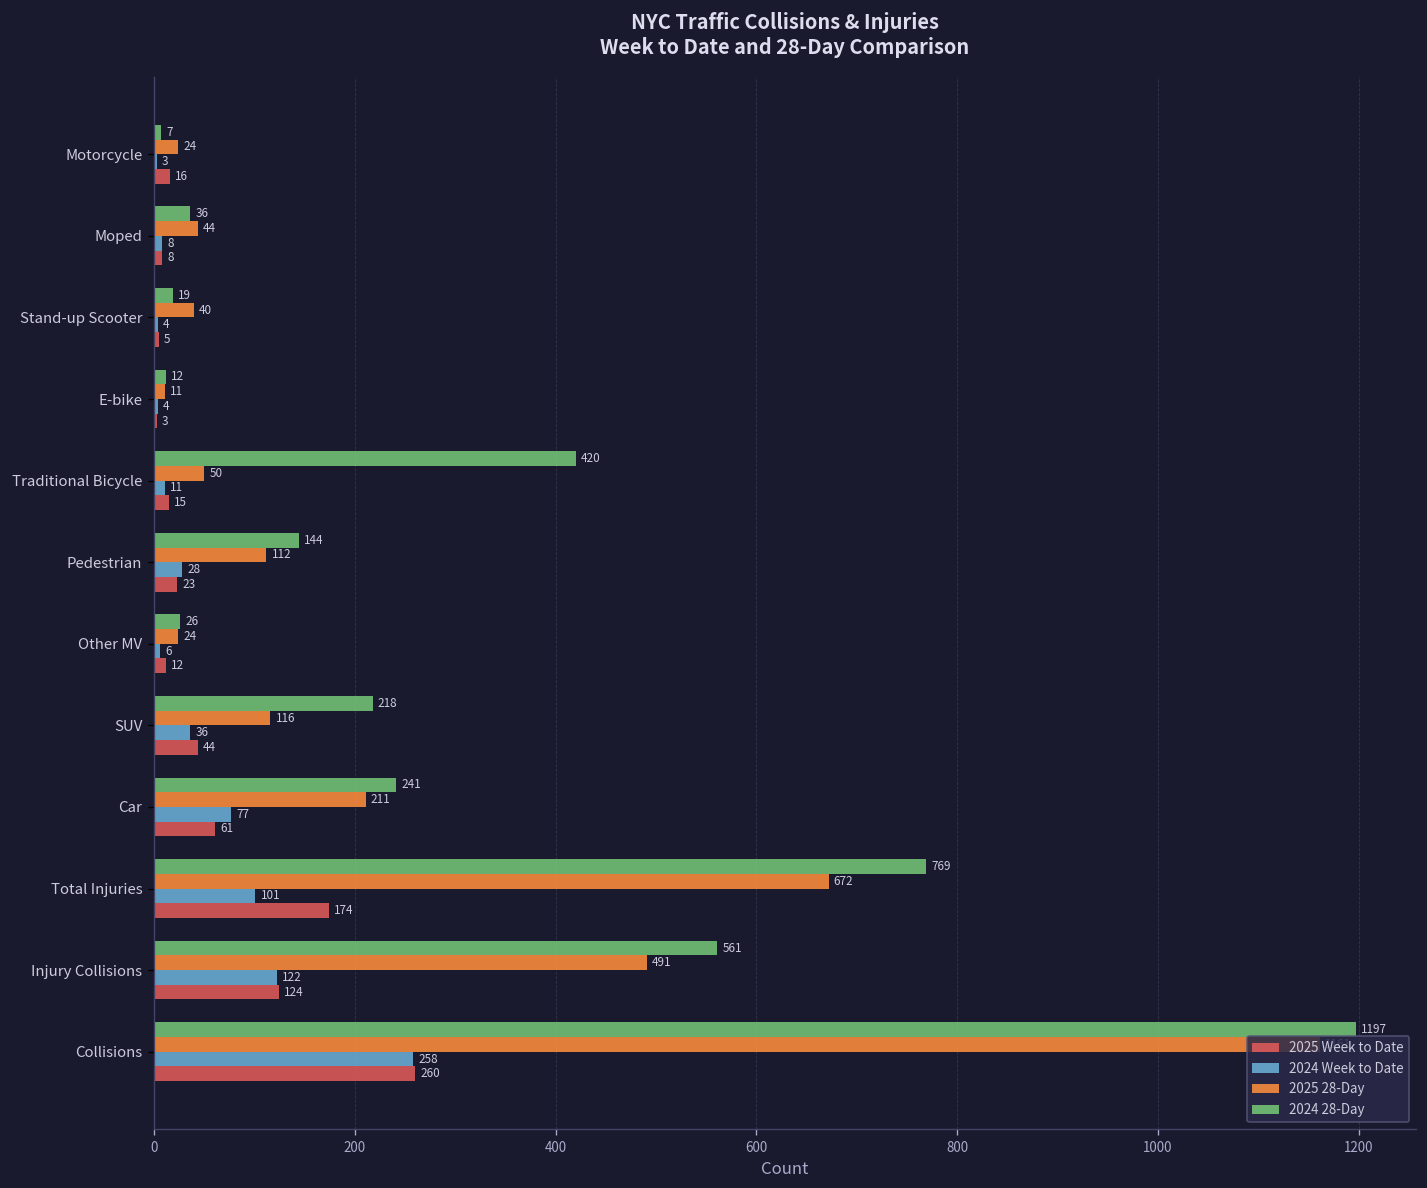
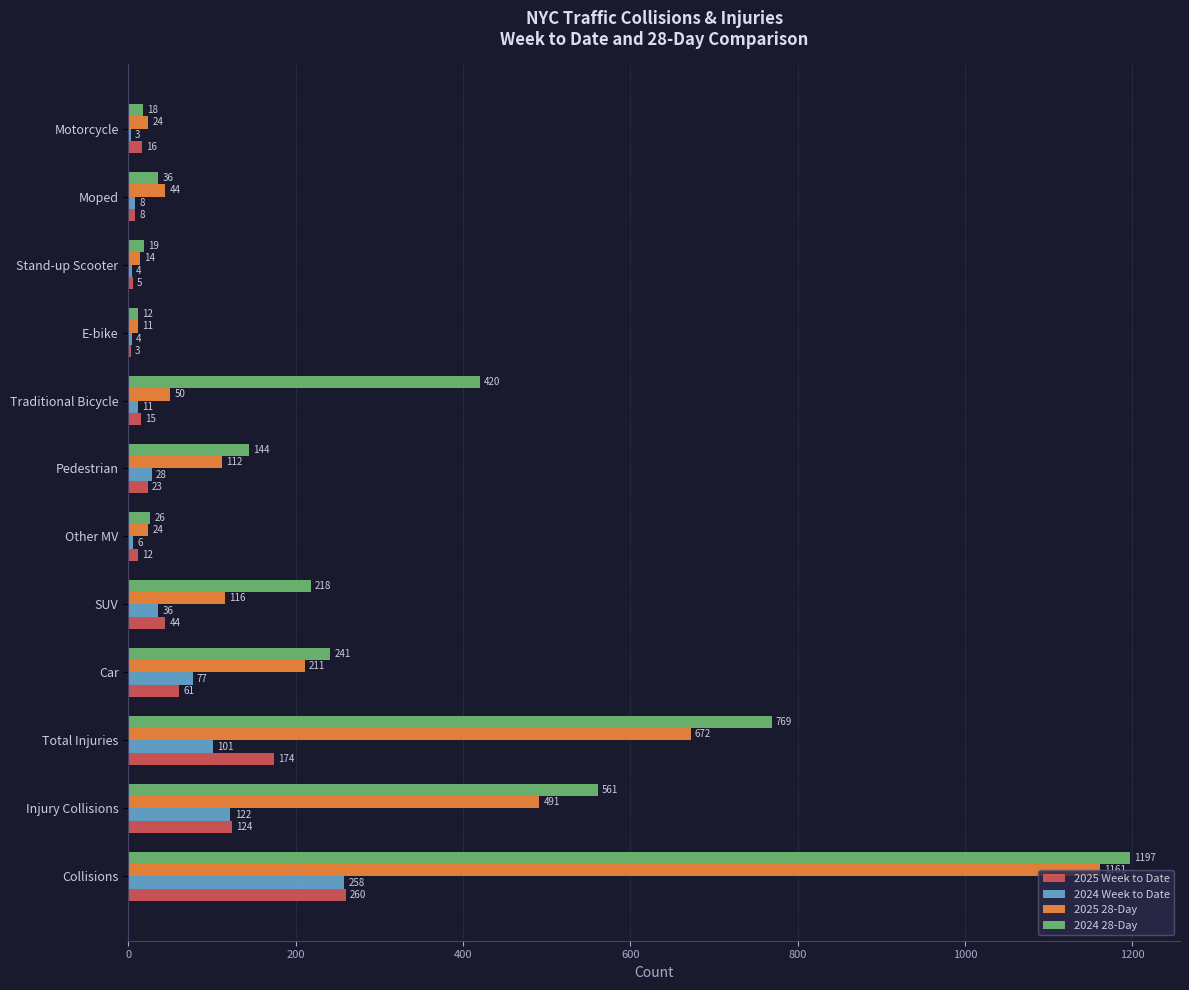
2024 28-Day, Motorcycle: 7 -> 18
2025 28-Day, Stand-up Scooter: 40 -> 14
